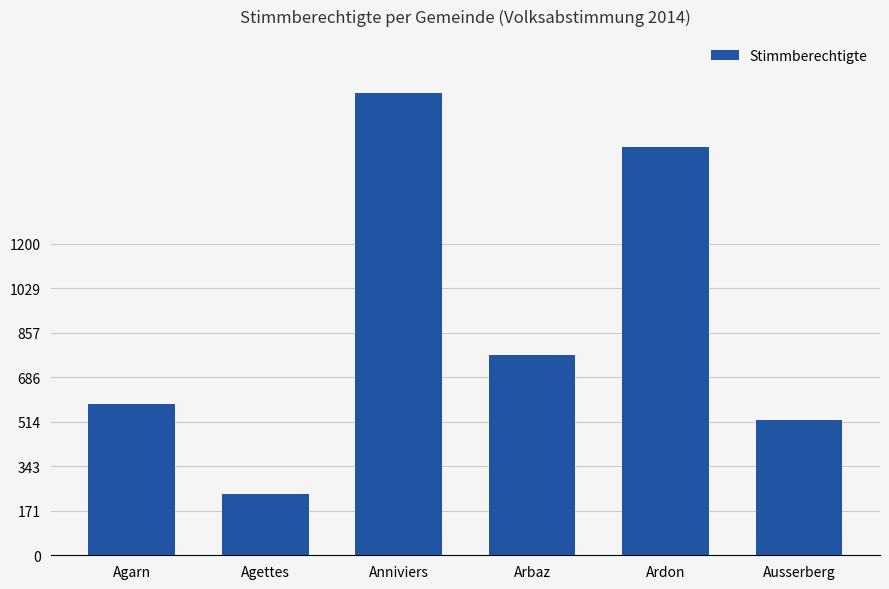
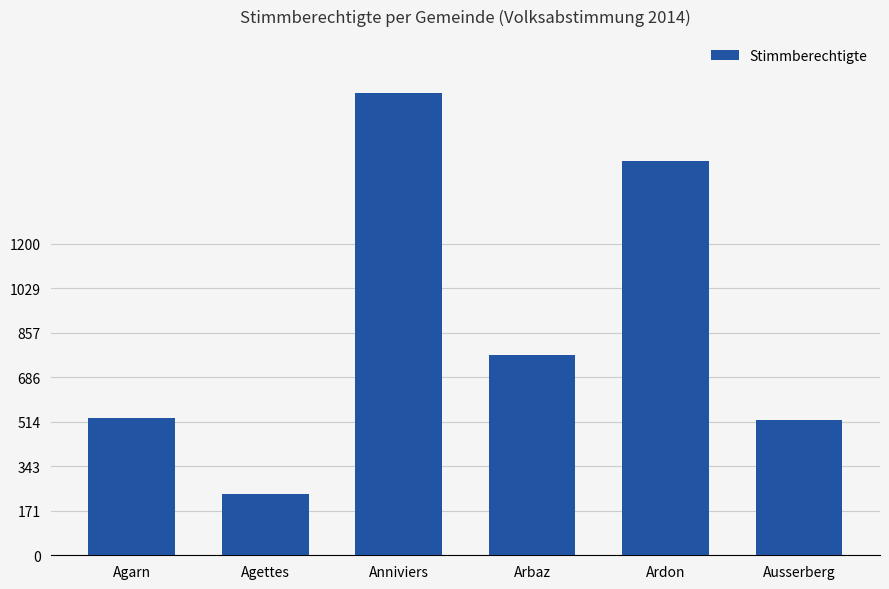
Agarn: 580 -> 530
Ardon: 1570 -> 1520
